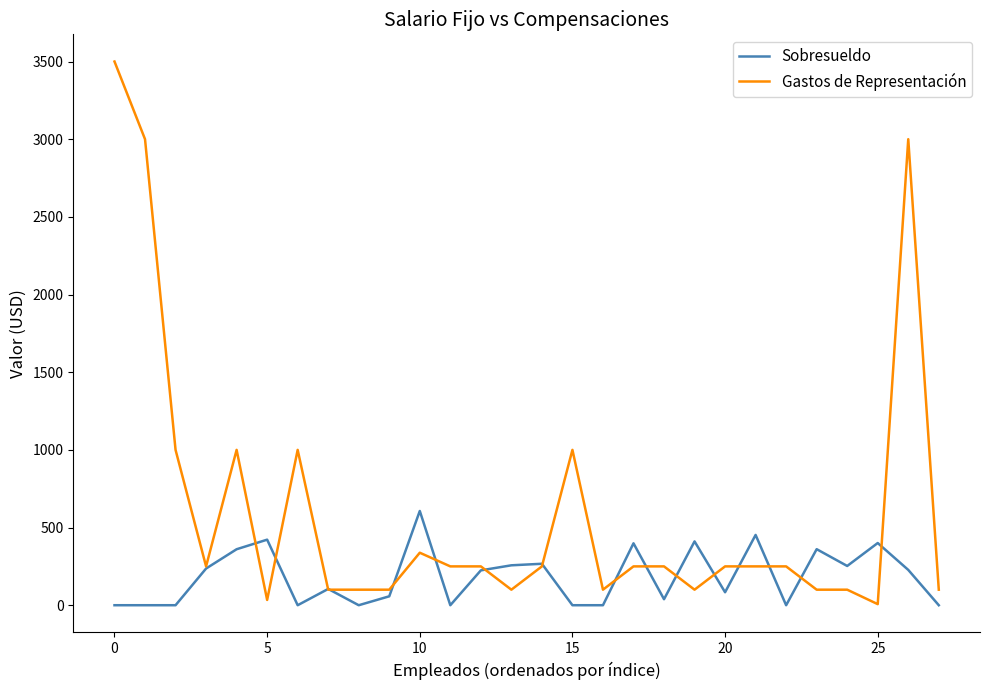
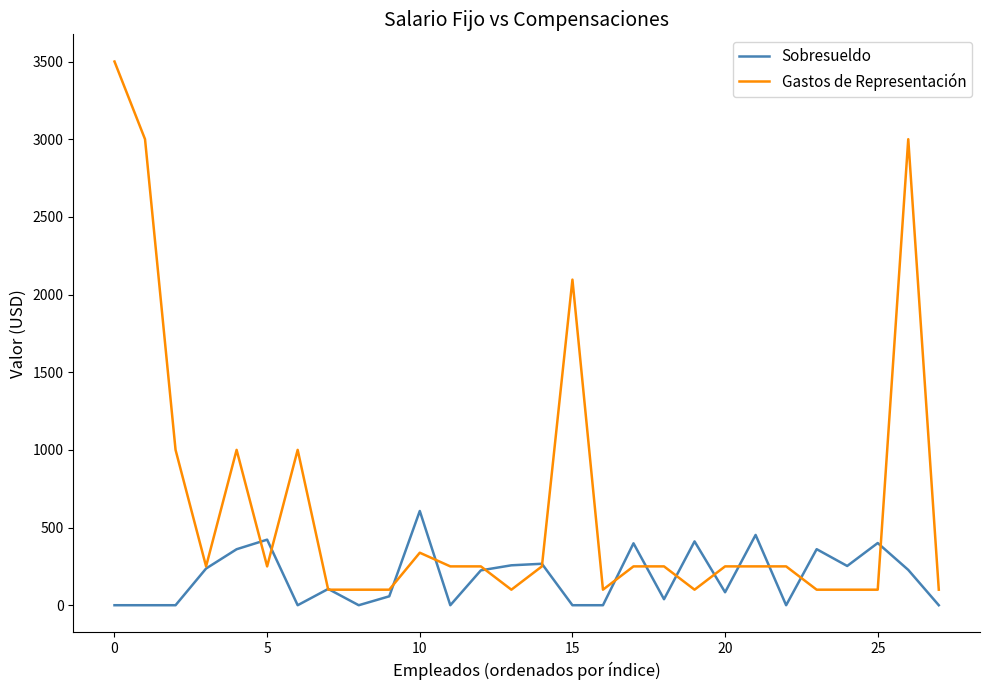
Gastos de Representación, 5: 30 -> 250
Gastos de Representación, 15: 1000 -> 2100
Gastos de Representación, 25: 10 -> 100
